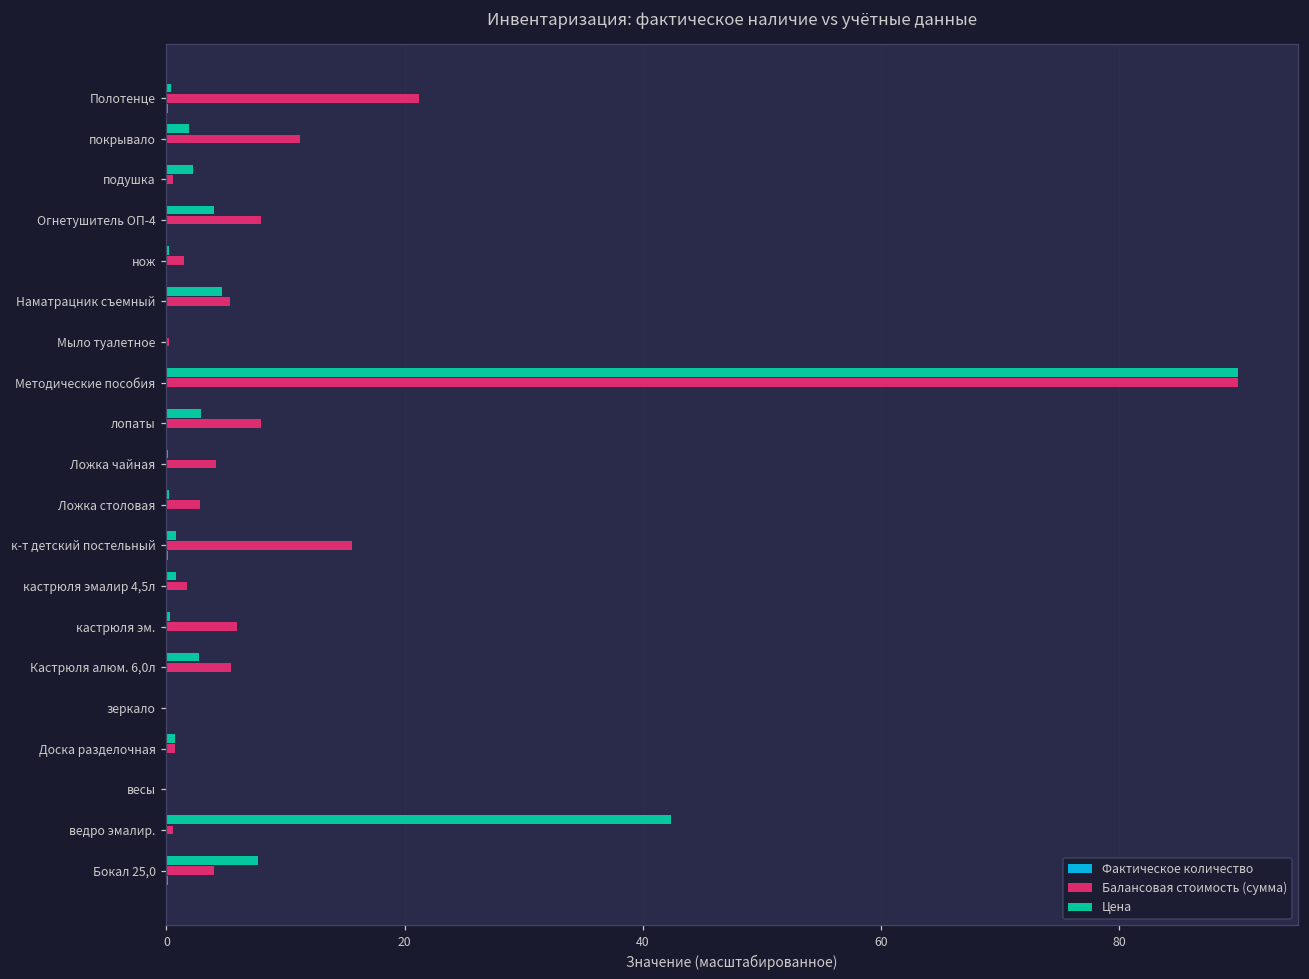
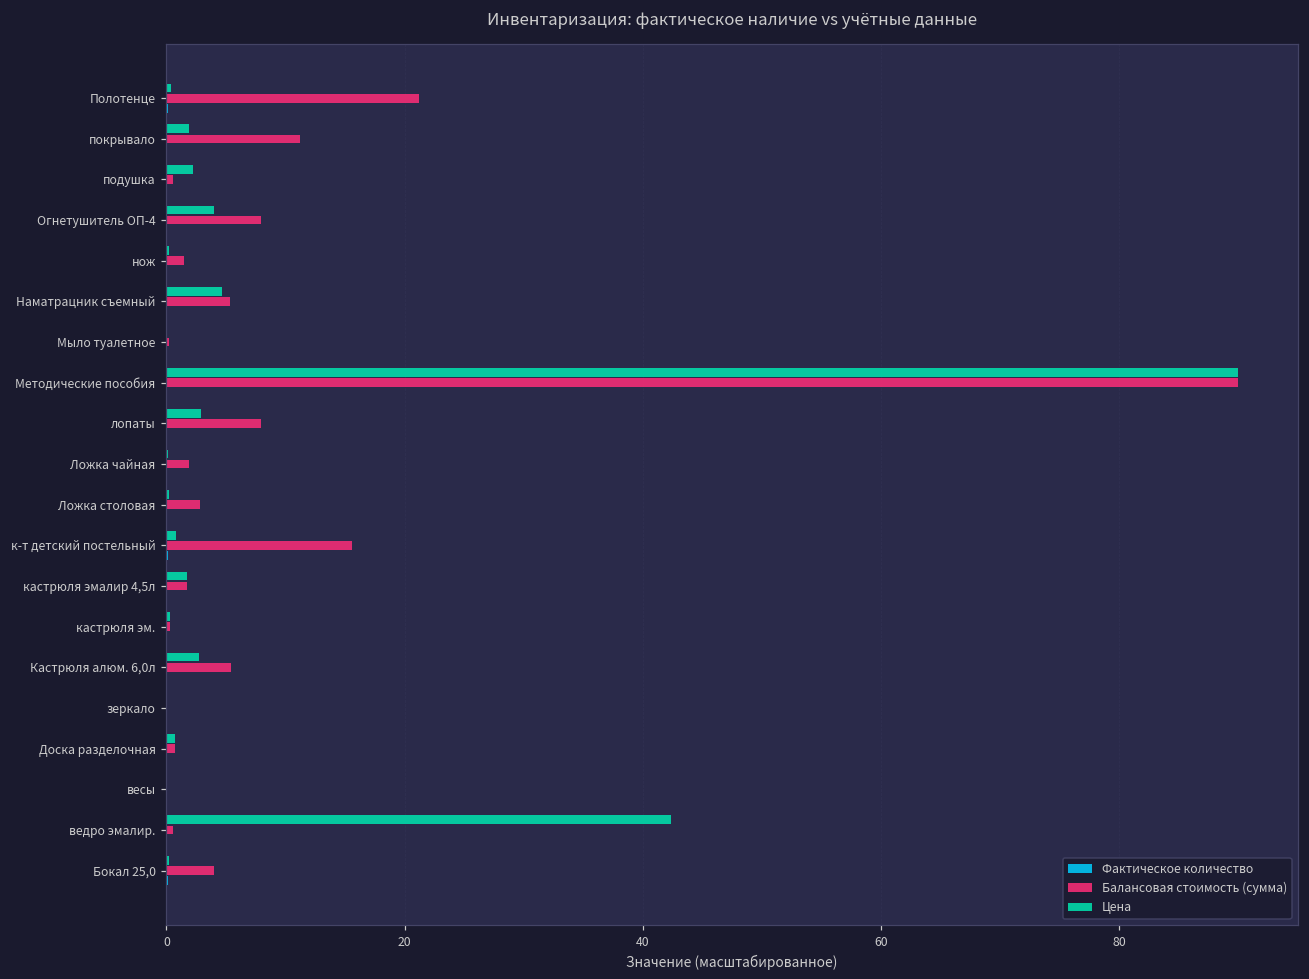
Балансовая стоимость (сумма), Ложка чайная: 4.2 -> 1.9
Цена, кастрюля эмалир 4,5л: 0.8 -> 1.7
Балансовая стоимость (сумма), кастрюля эм.: 5.9 -> 0.3
Цена, Бокал 25,0: 7.7 -> 0.2
